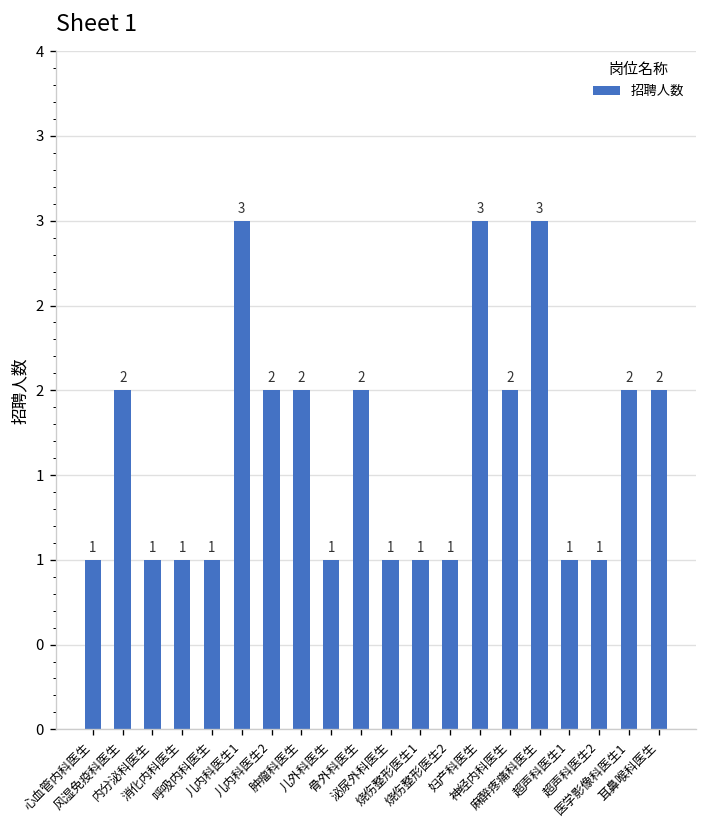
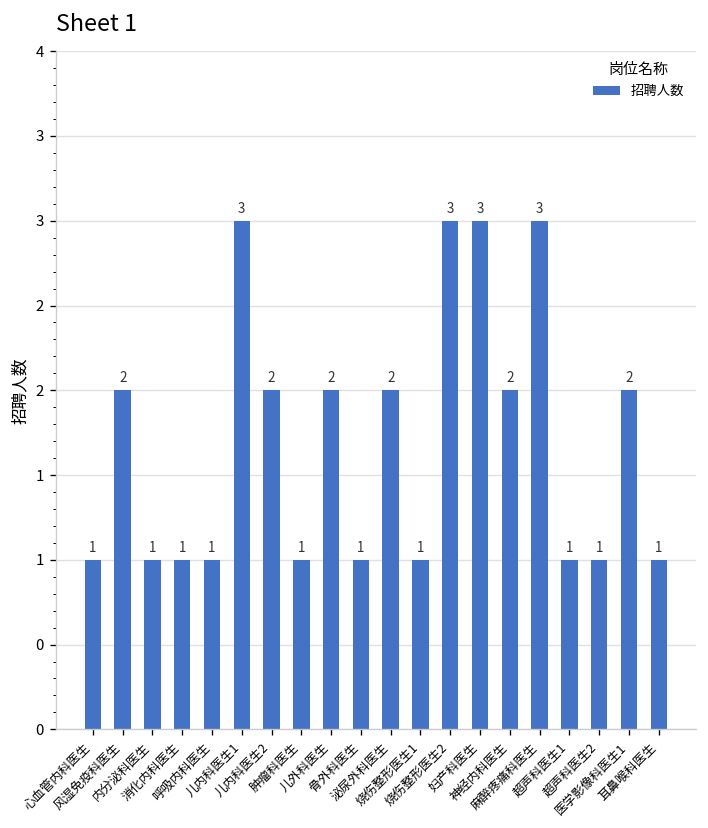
肿瘤科医生: 2 -> 1
儿外科医生: 1 -> 2
骨外科医生: 2 -> 1
泌尿外科医生: 1 -> 2
烧伤整形医生2: 1 -> 3
耳鼻喉科医生: 2 -> 1
